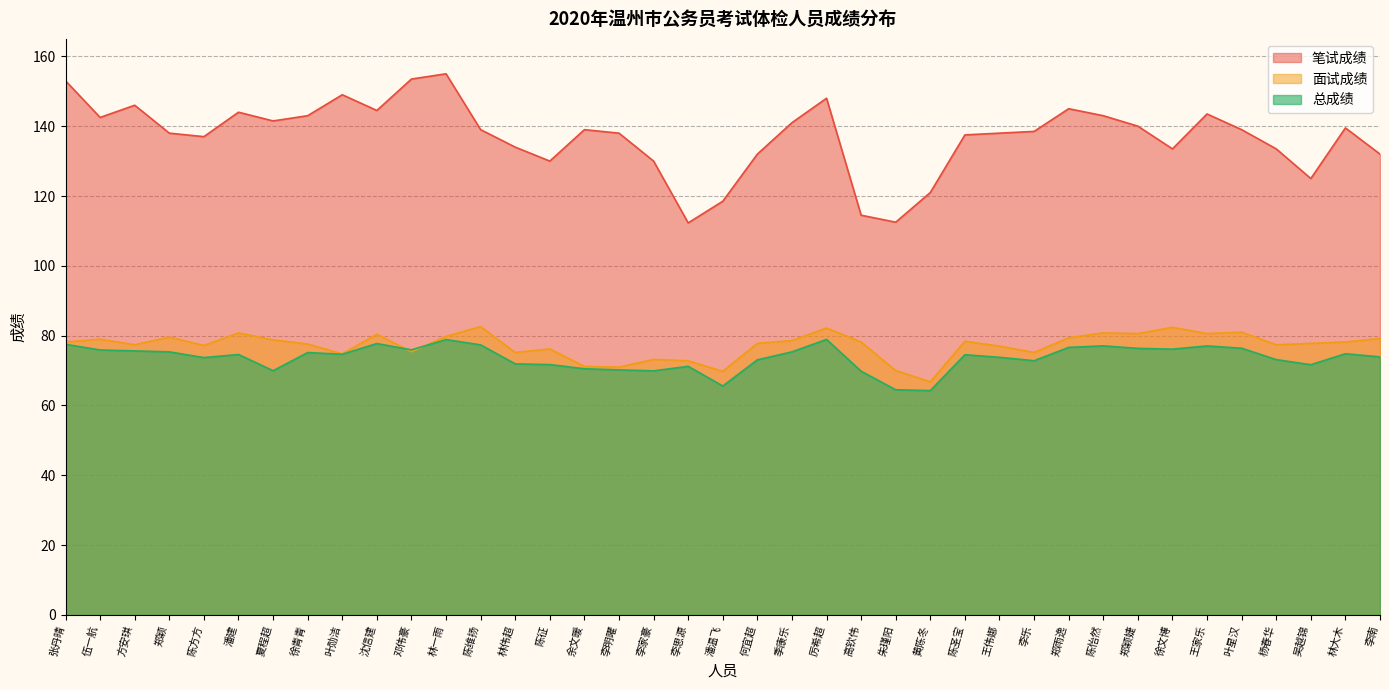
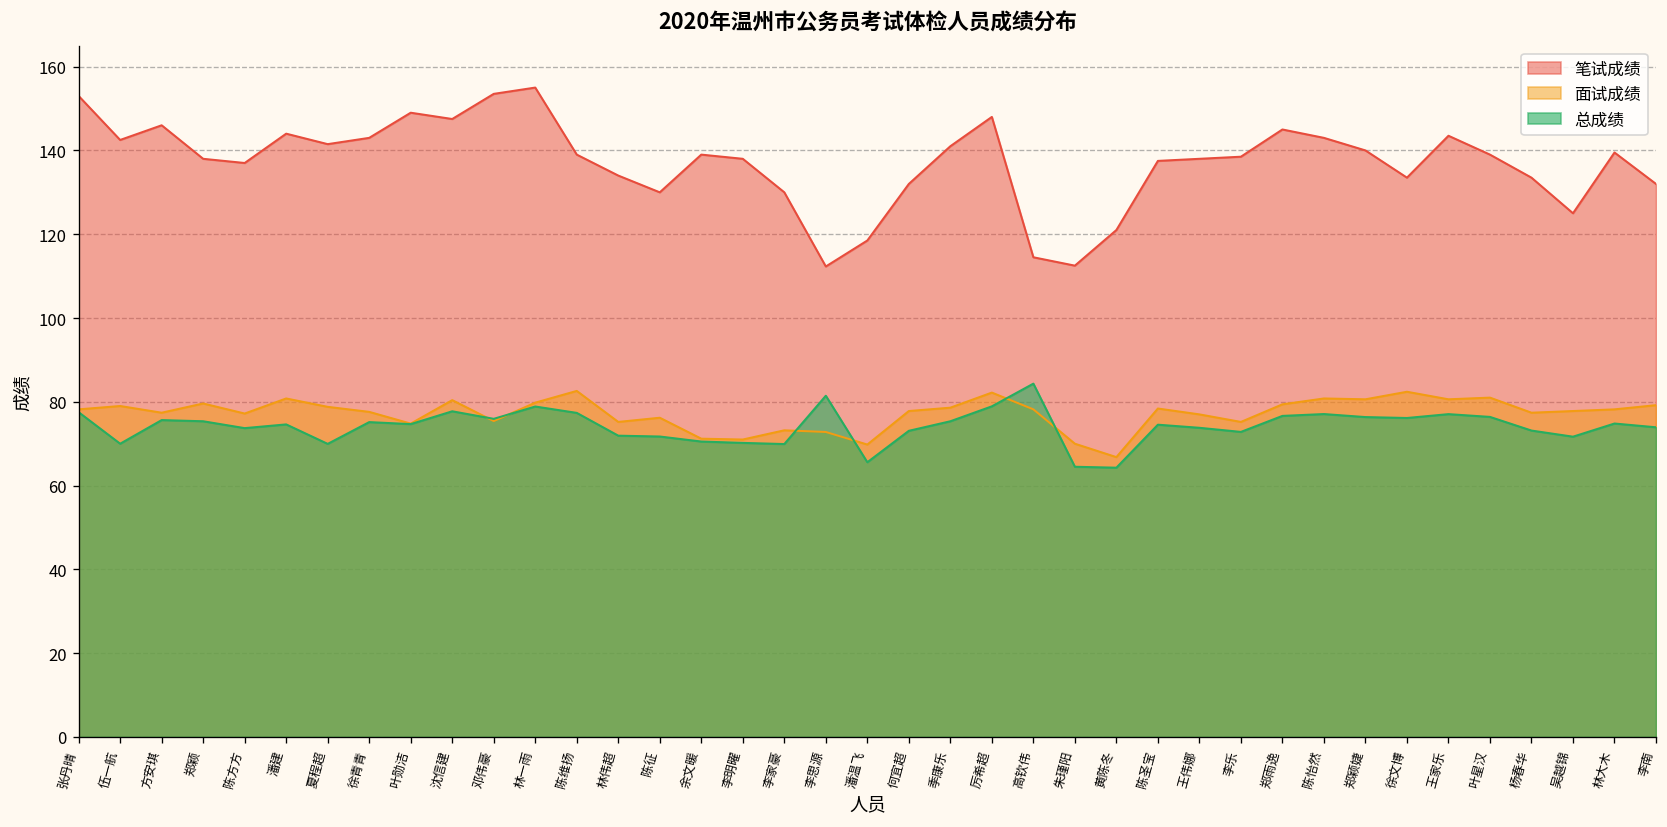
总成绩, 伍一航: 76 -> 70
笔试成绩, 沈信建: 145 -> 148
总成绩, 李思源: 71 -> 81
总成绩, 高钦伟: 70 -> 84
